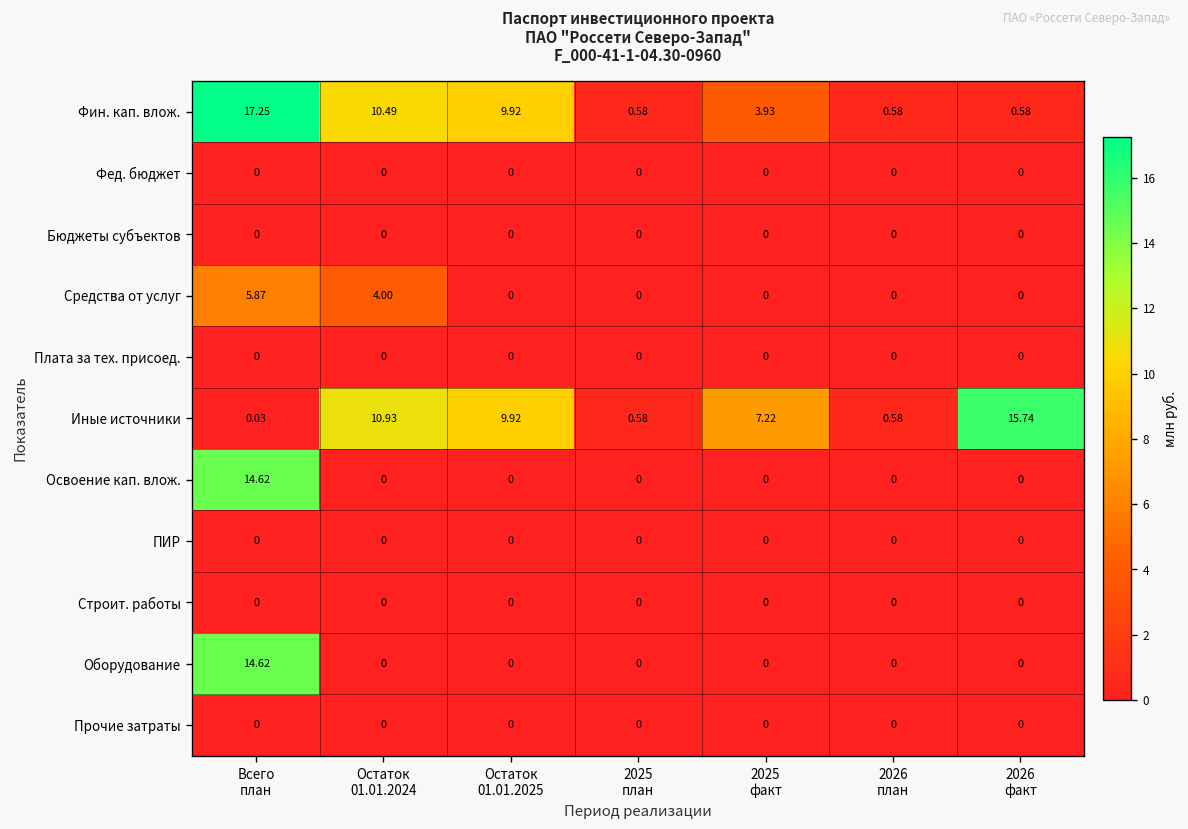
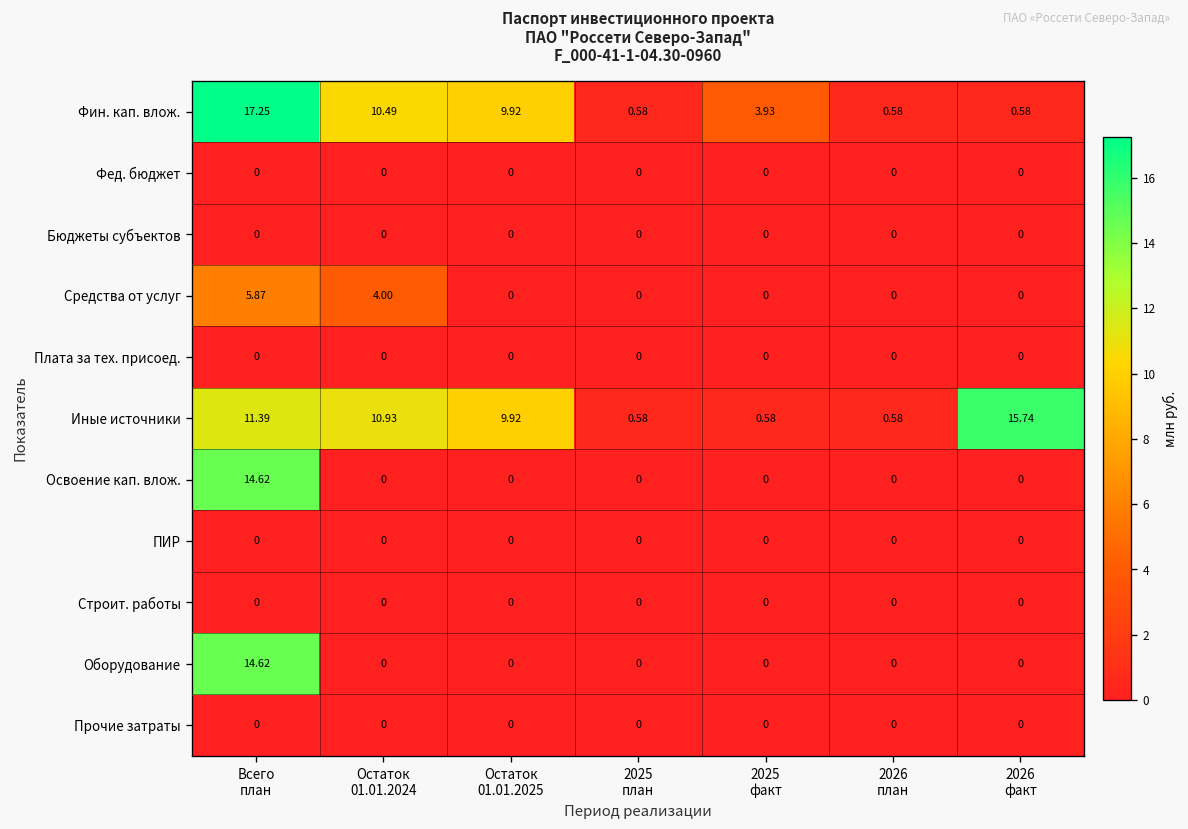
Иные источники, Всего план: 0.03 -> 11.39
Иные источники, 2025 факт: 7.22 -> 0.58
